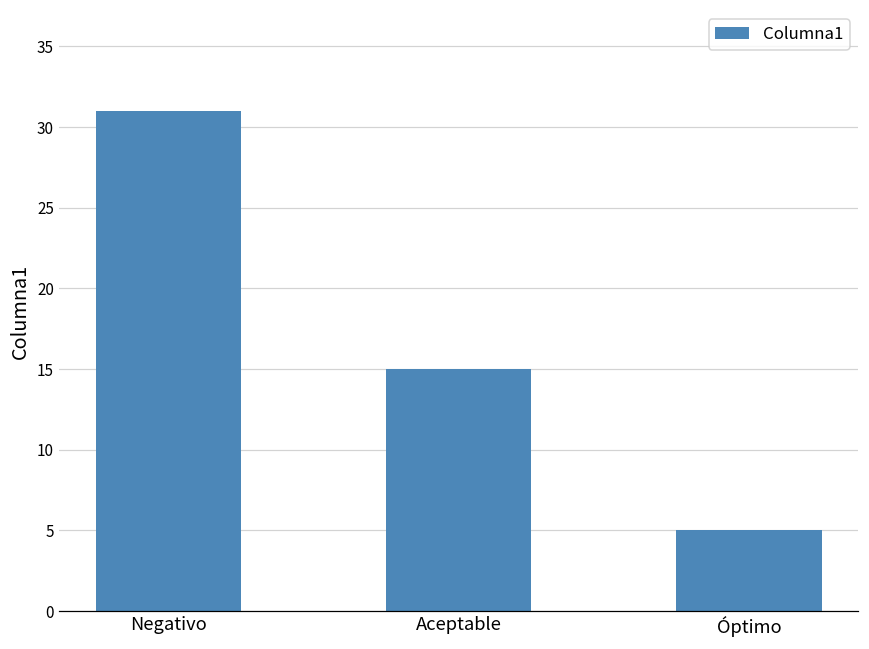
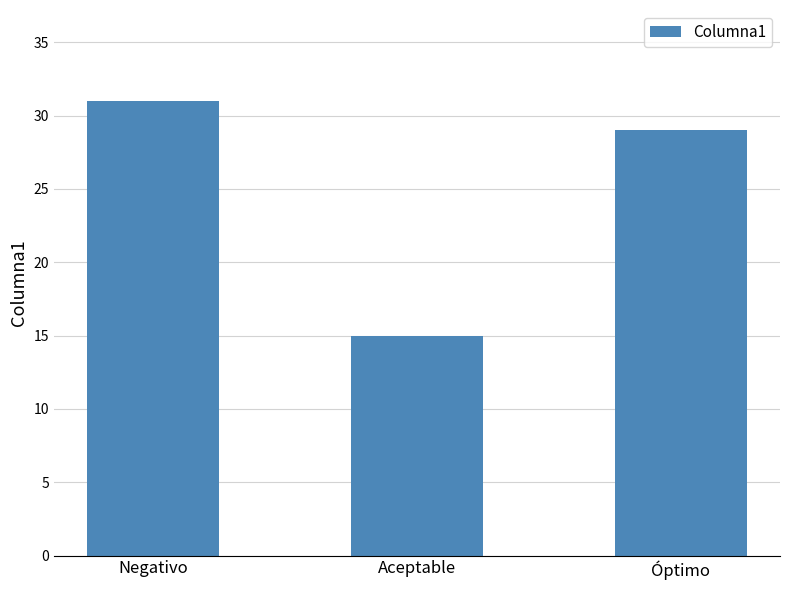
Óptimo: 5 -> 29
